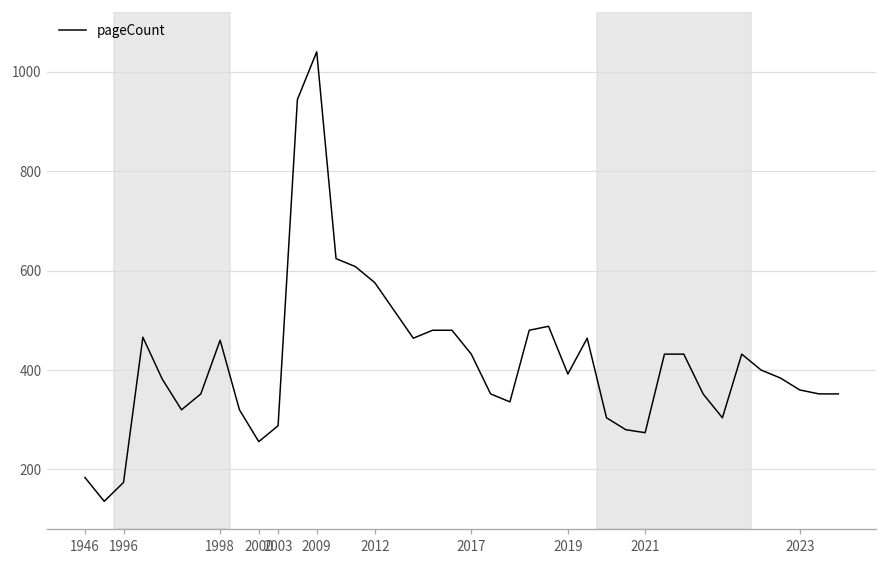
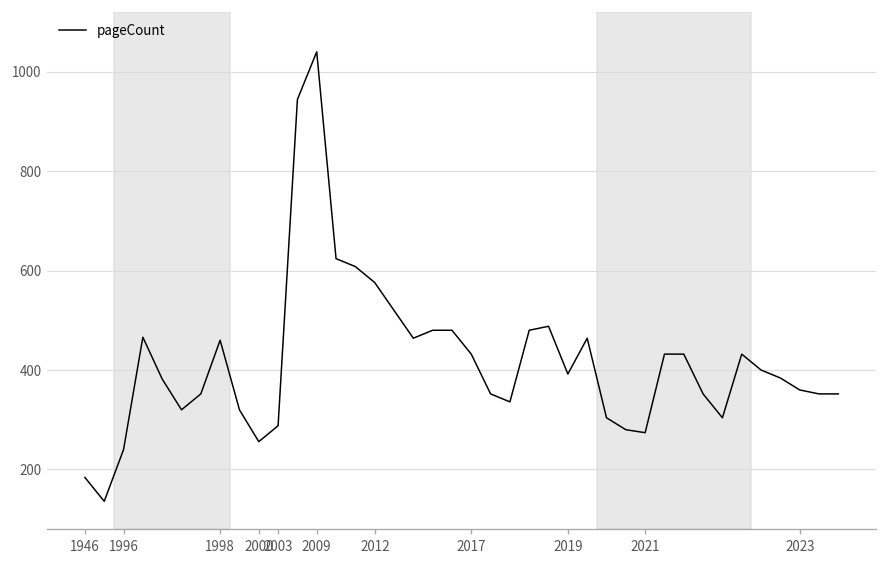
1996: 170 -> 240
